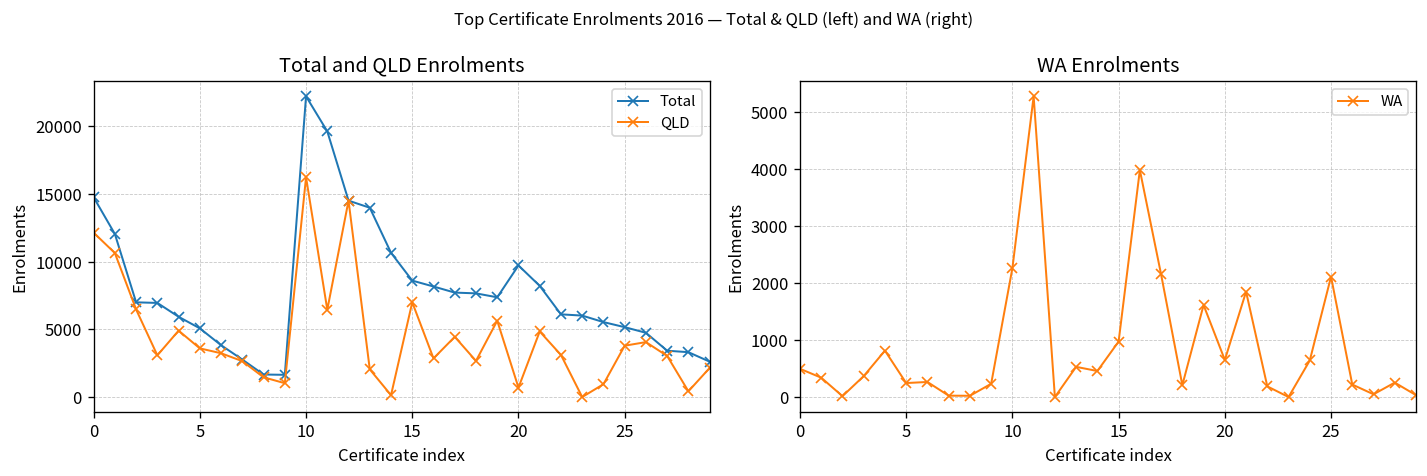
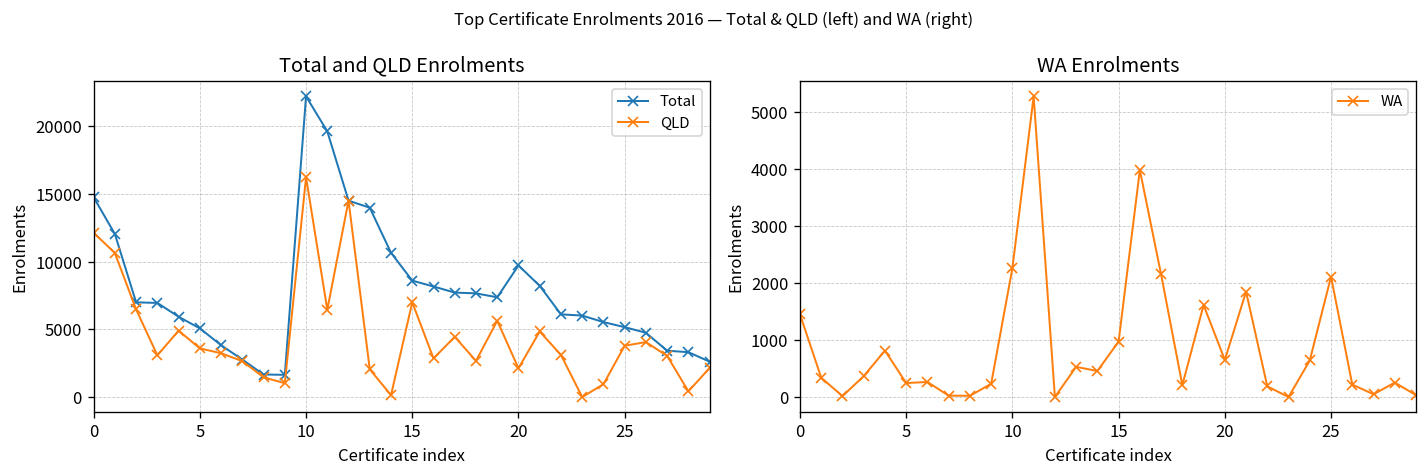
Total and QLD Enrolments, QLD, 20: 700 -> 2100
WA Enrolments, 0: 500 -> 1400
